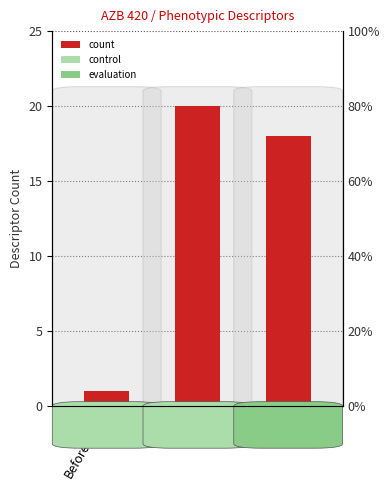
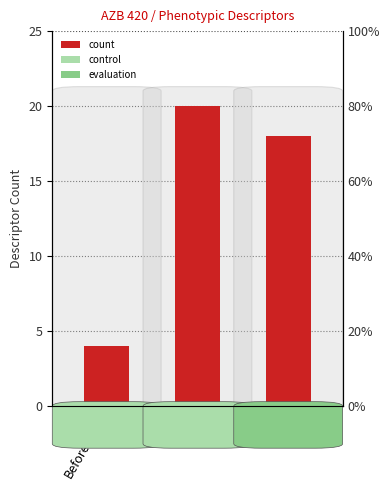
Before2006: 1 -> 4
